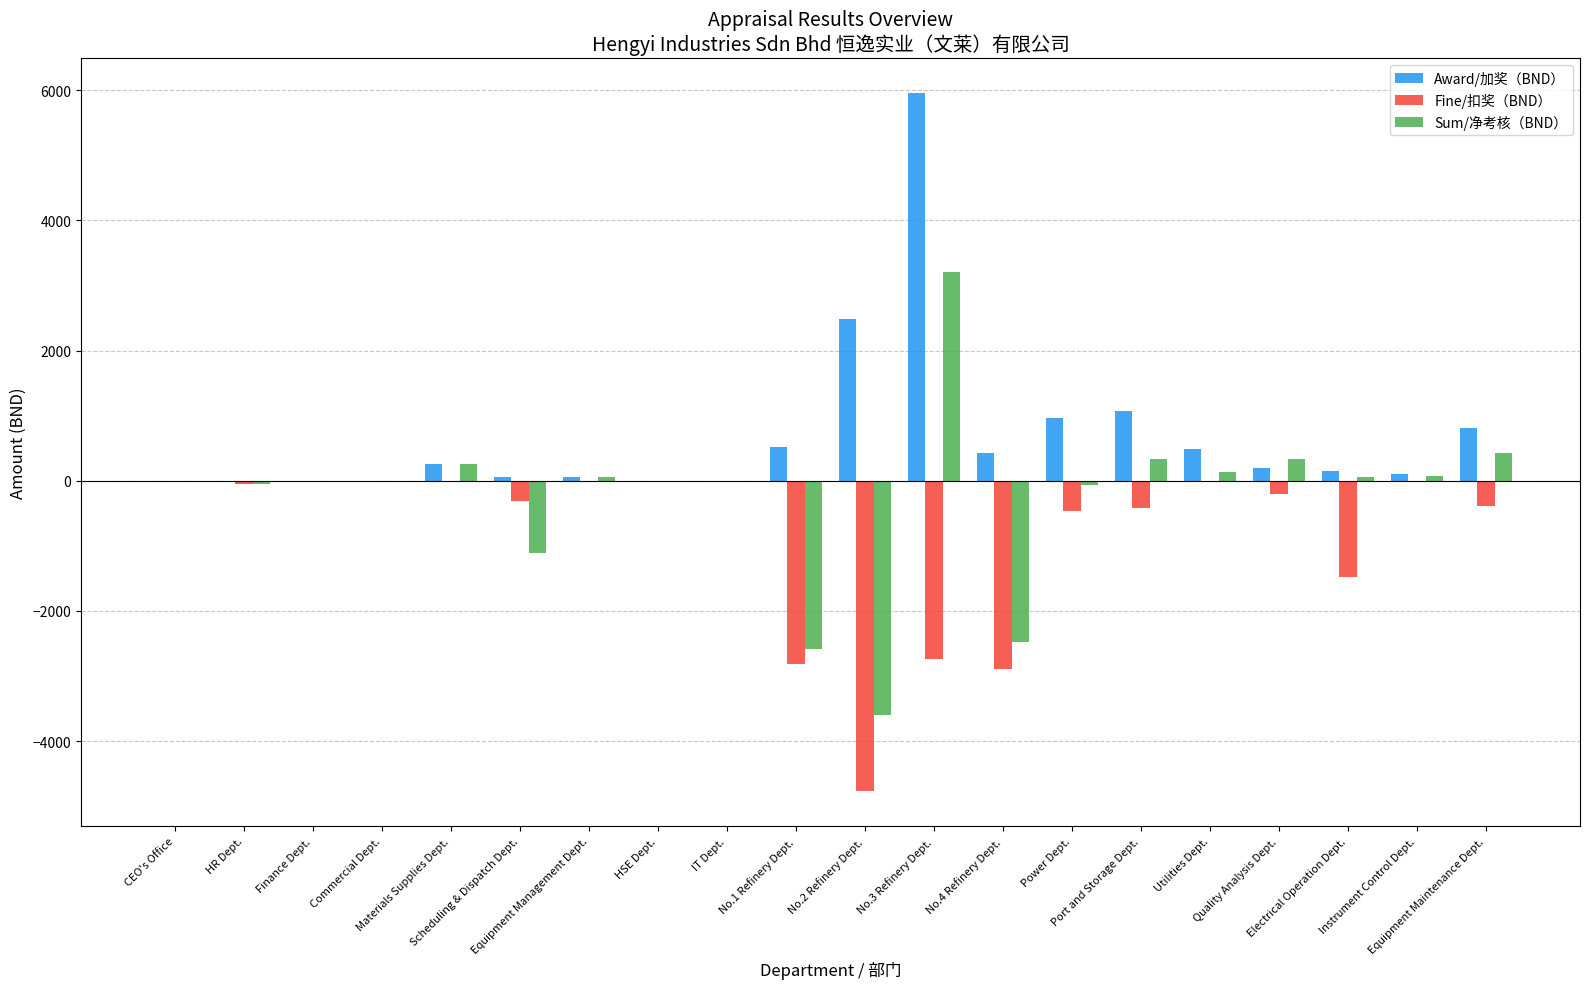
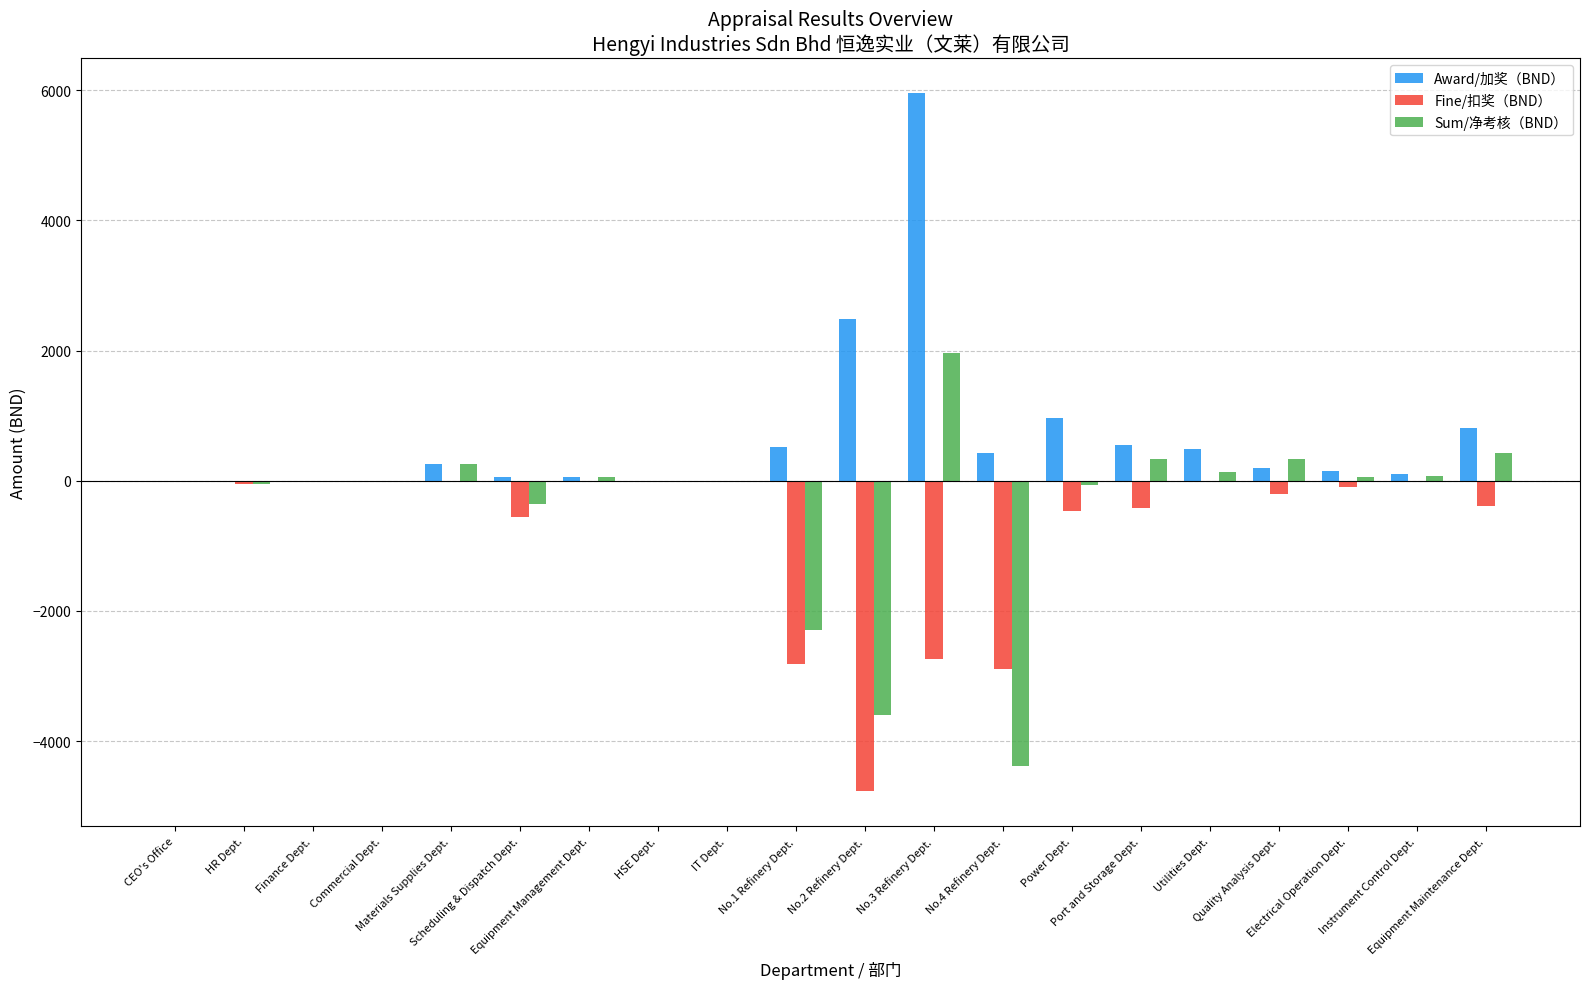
Fine/扣奖（BND）, Scheduling & Dispatch Dept.: -300 -> -600
Sum/净考核（BND）, Scheduling & Dispatch Dept.: -1100 -> -400
Sum/净考核（BND）, No.1 Refinery Dept.: -2600 -> -2300
Sum/净考核（BND）, No.3 Refinery Dept.: 3200 -> 2000
Sum/净考核（BND）, No.4 Refinery Dept.: -2500 -> -4400
Award/加奖（BND）, Port and Storage Dept.: 1100 -> 600
Fine/扣奖（BND）, Electrical Operation Dept.: -1500 -> -100
